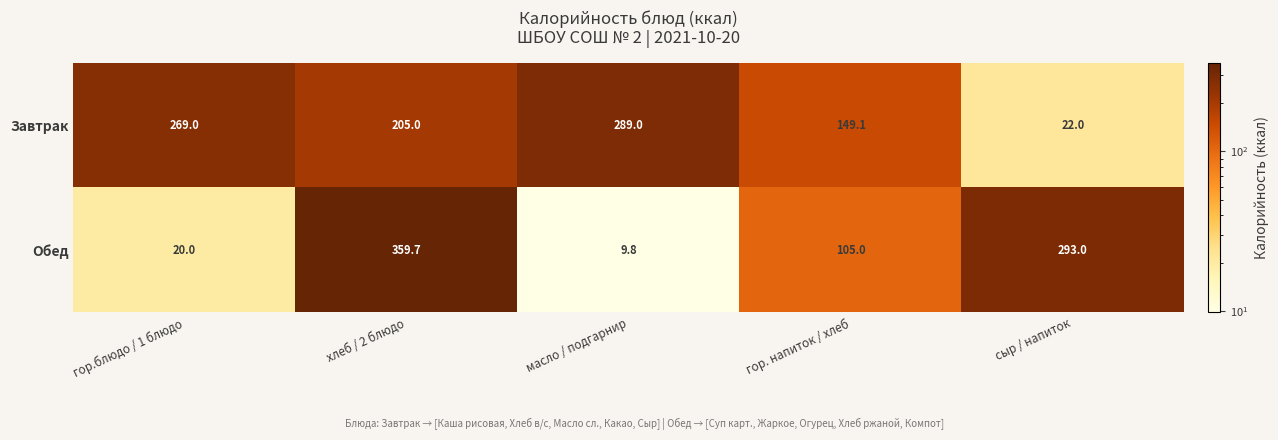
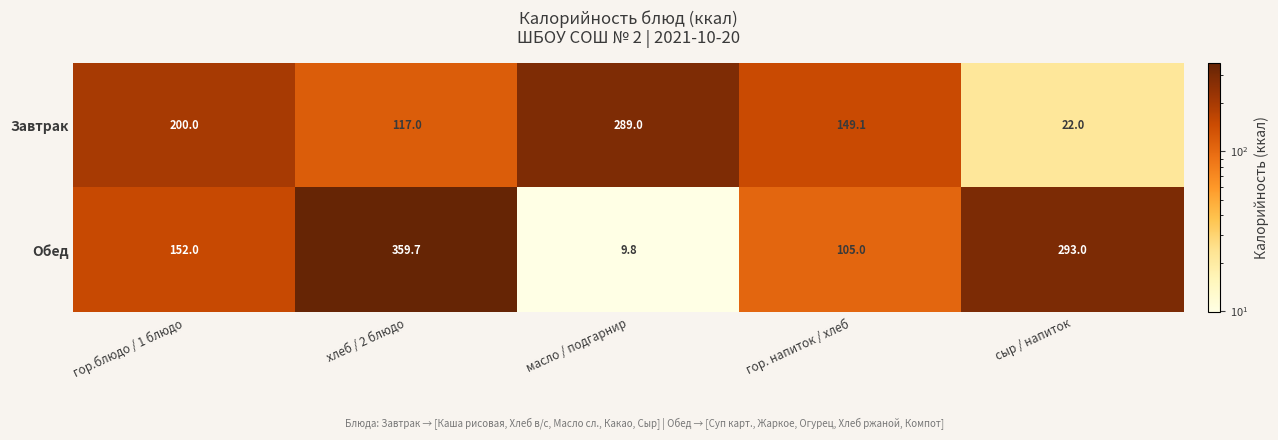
Завтрак, гор.блюдо / 1 блюдо: 269.0 -> 200.0
Завтрак, хлеб / 2 блюдо: 205.0 -> 117.0
Обед, гор.блюдо / 1 блюдо: 20.0 -> 152.0
